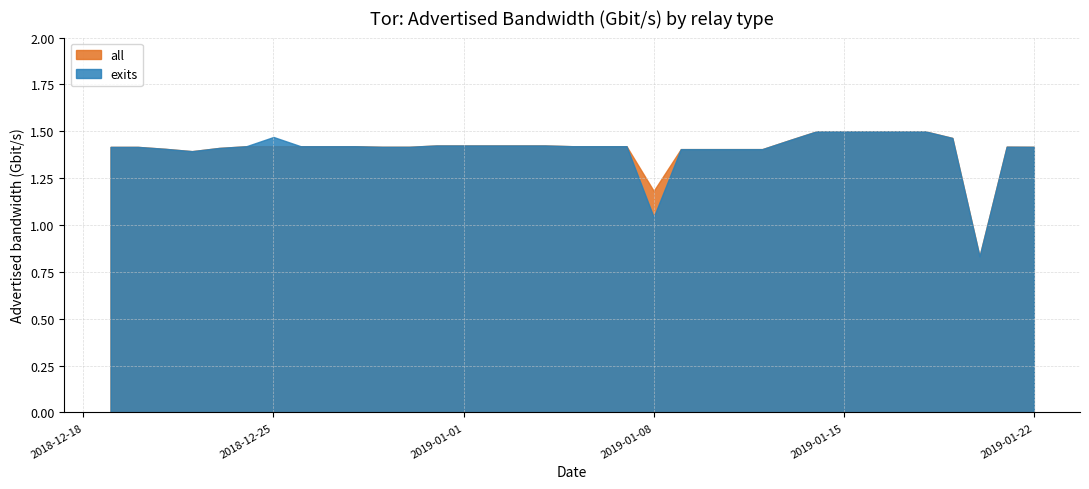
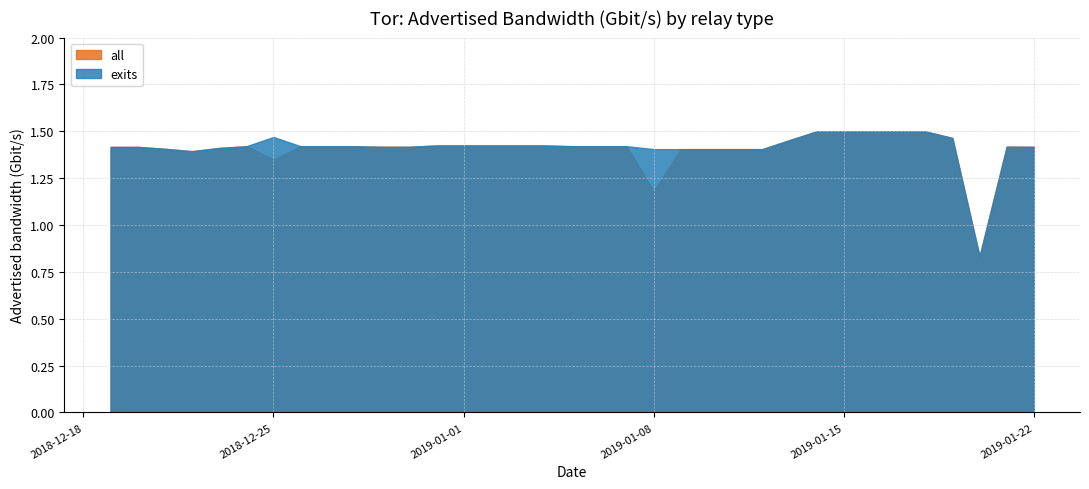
all, 2018-12-25: 1.42 -> 1.35
exits, 2019-01-08: 1.04 -> 1.40
